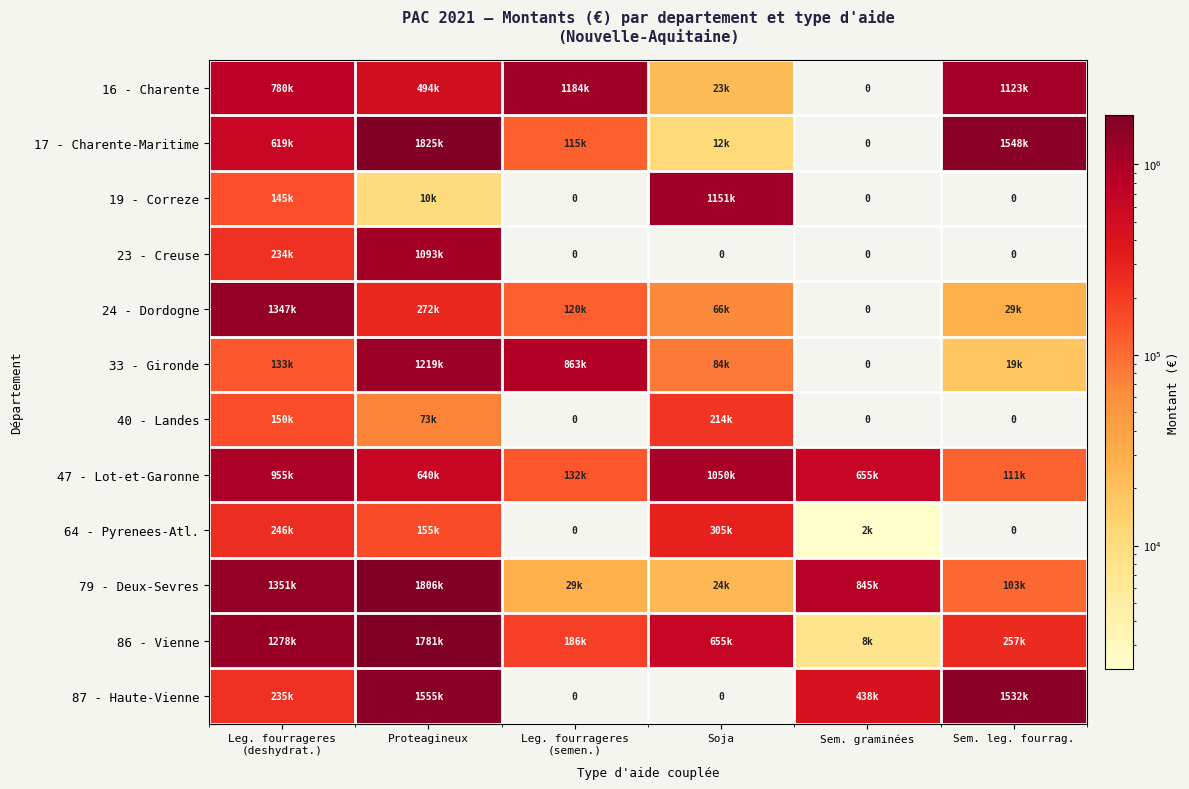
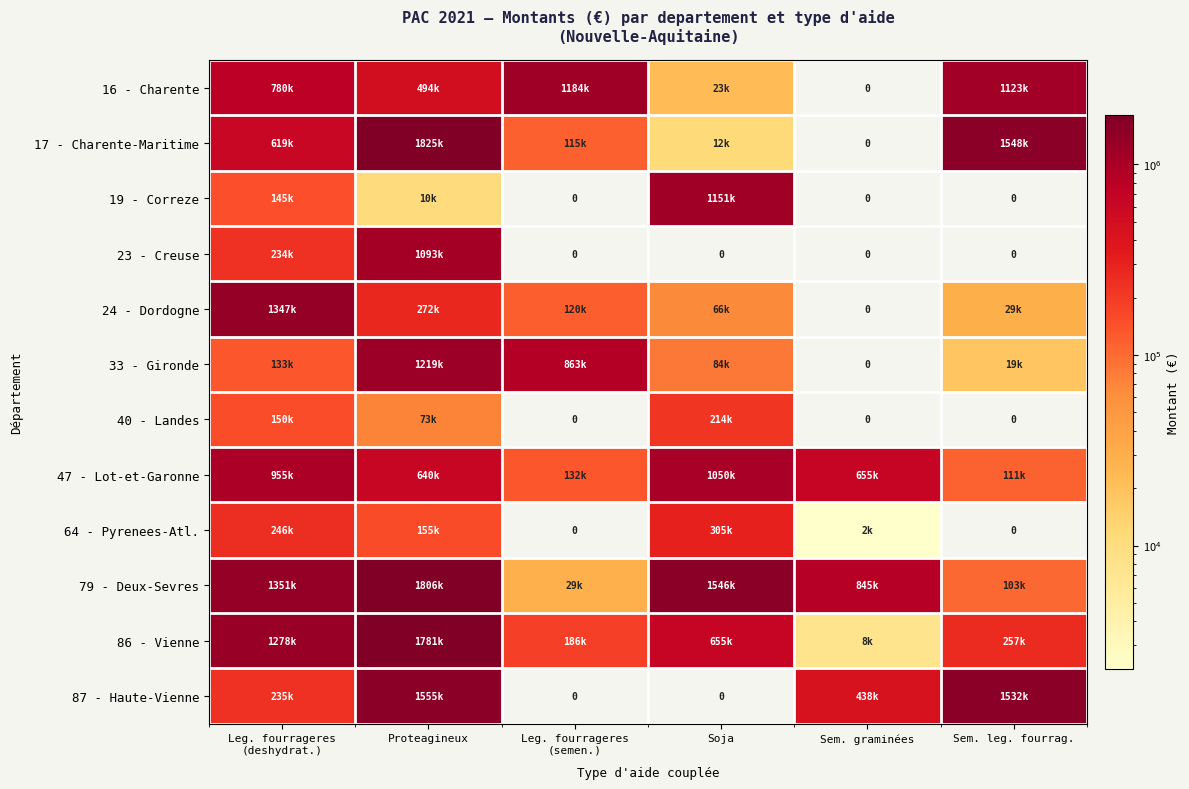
79 - Deux-Sevres, Soja: 24k -> 1546k
